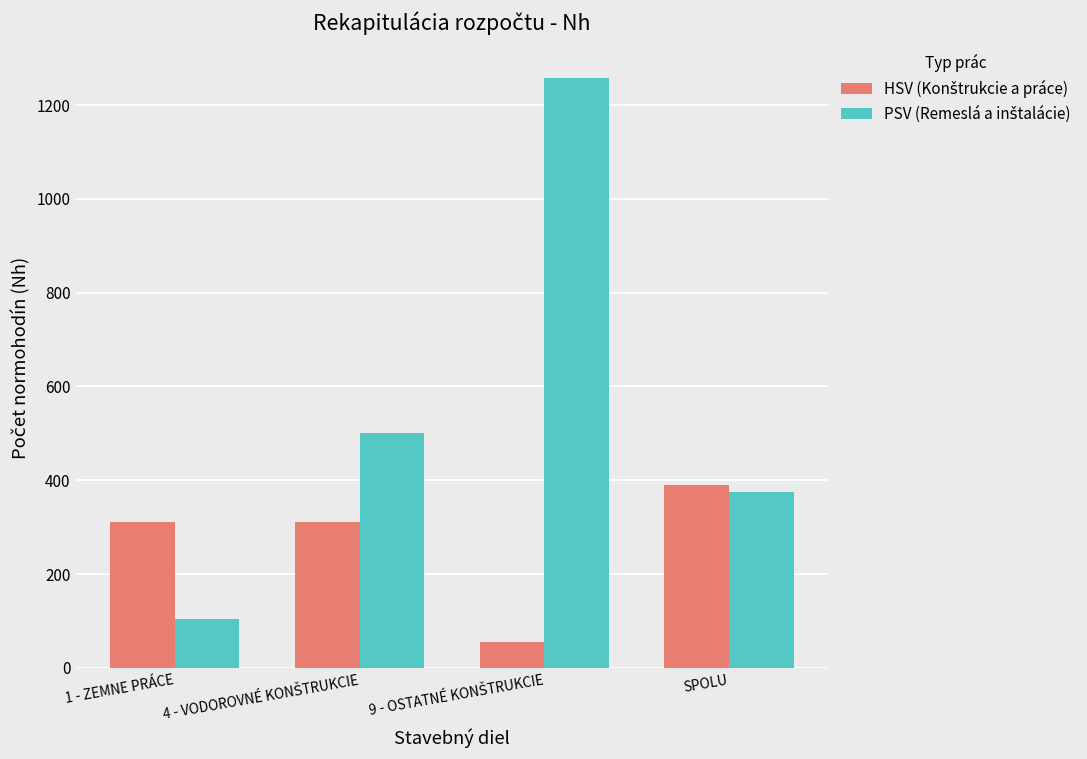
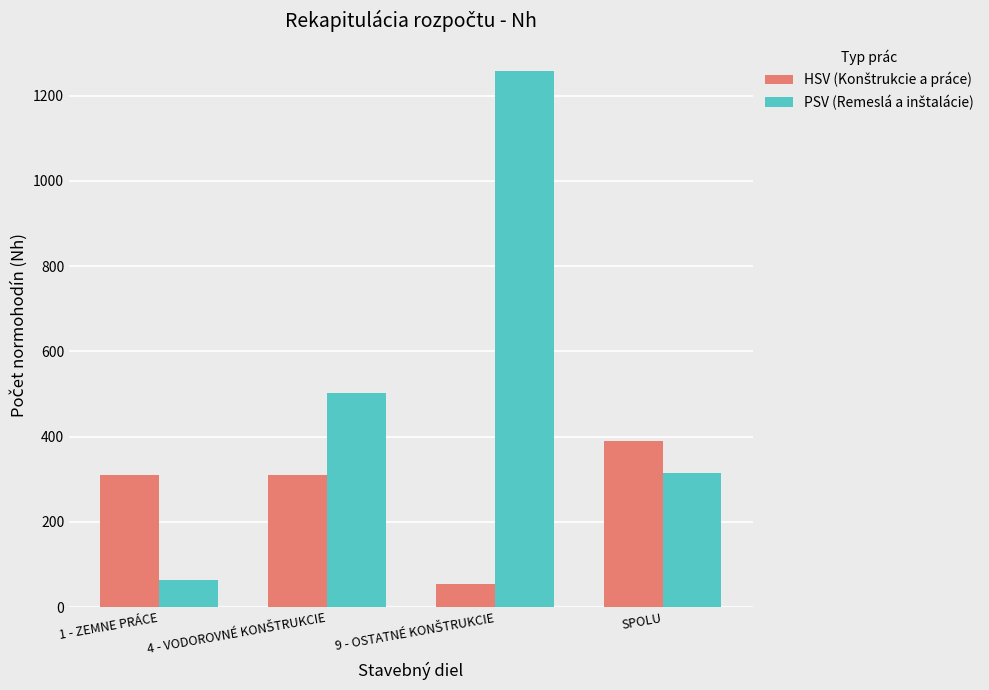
PSV (Remeslá a inštalácie), 1 - ZEMNE PRÁCE: 100 -> 60
PSV (Remeslá a inštalácie), SPOLU: 370 -> 320
